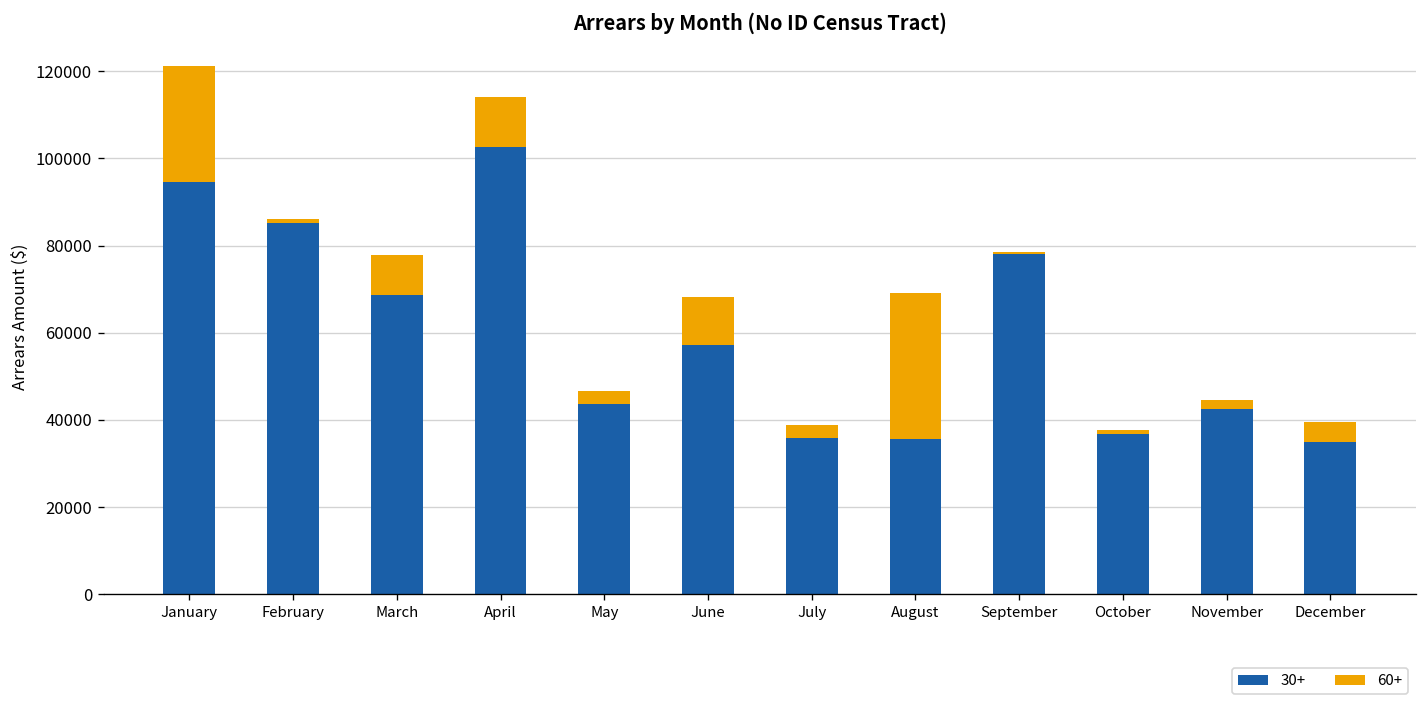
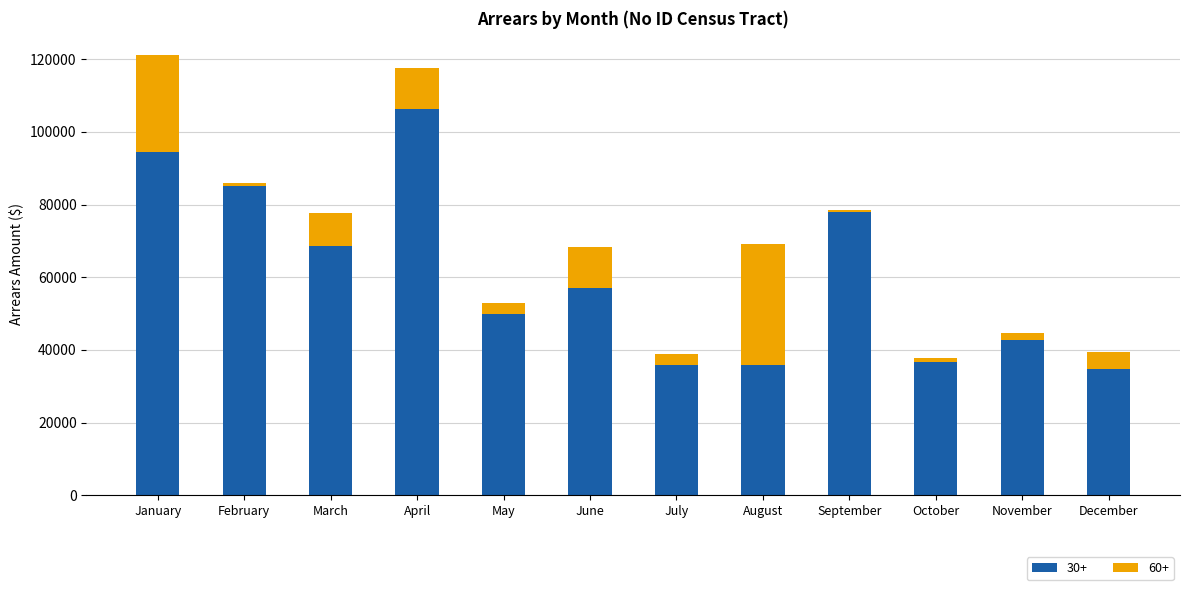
30+, April: 103000 -> 106000
30+, May: 44000 -> 50000
